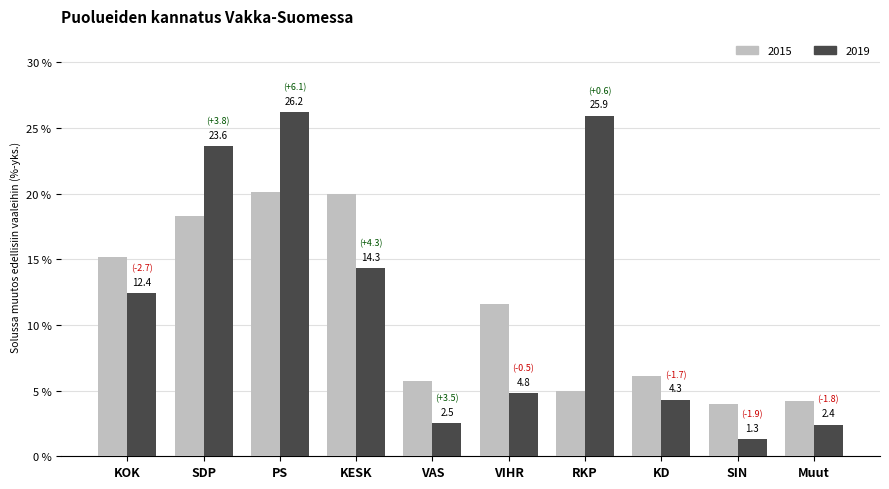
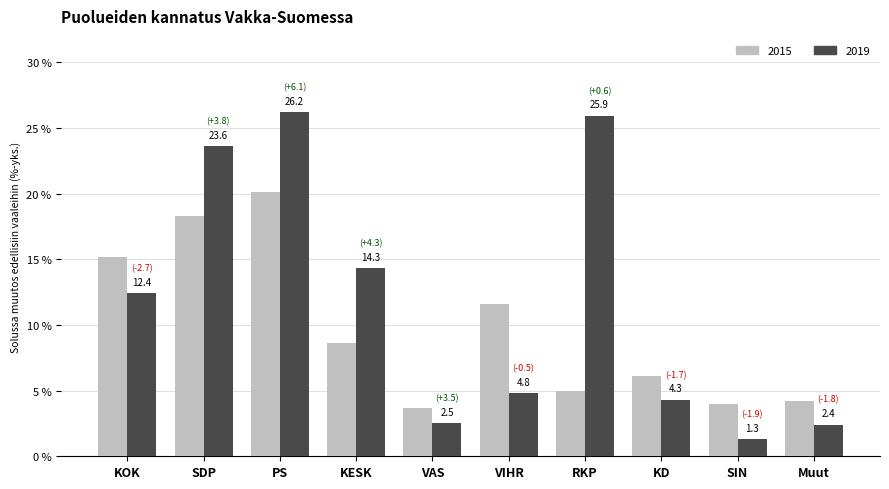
2015, KESK: 20.0 % -> 8.6 %
2015, VAS: 5.7 % -> 3.7 %
